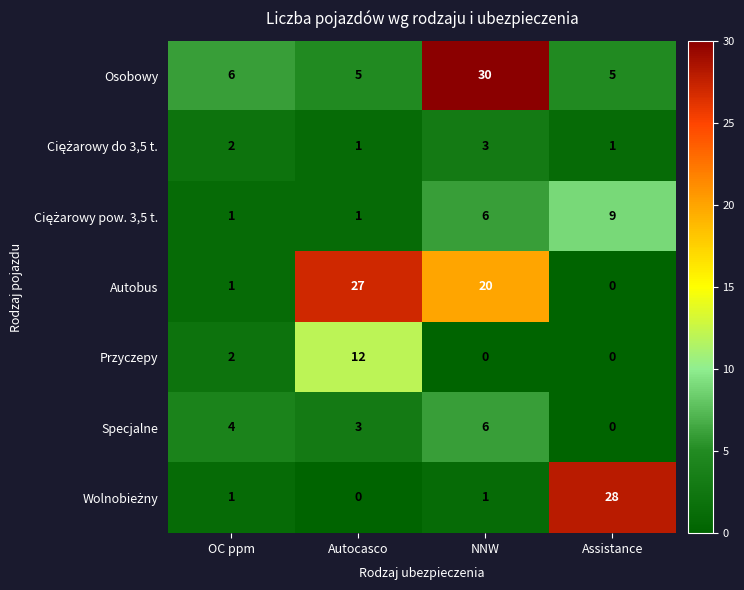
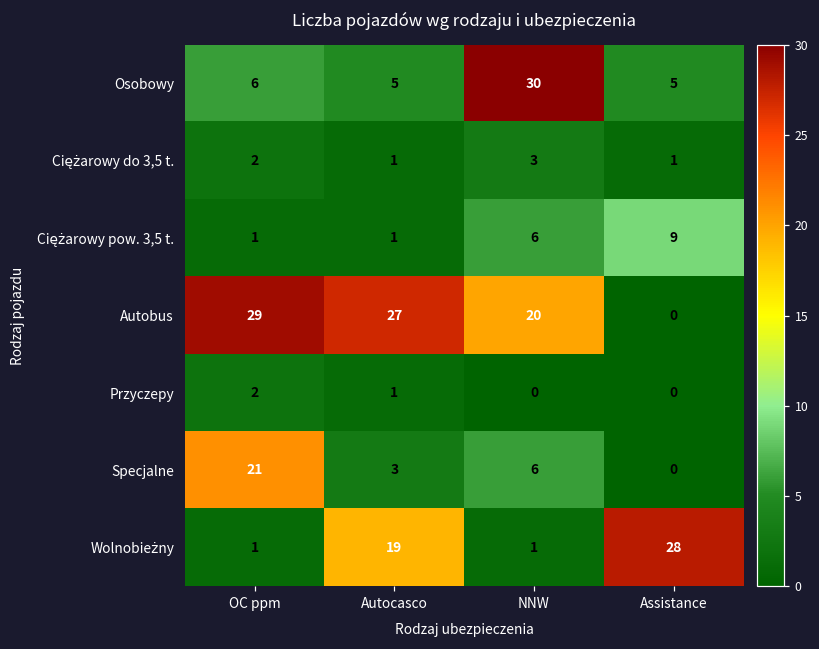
Autobus, OC ppm: 1 -> 29
Przyczepy, Autocasco: 12 -> 1
Specjalne, OC ppm: 4 -> 21
Wolnobieżny, Autocasco: 0 -> 19
